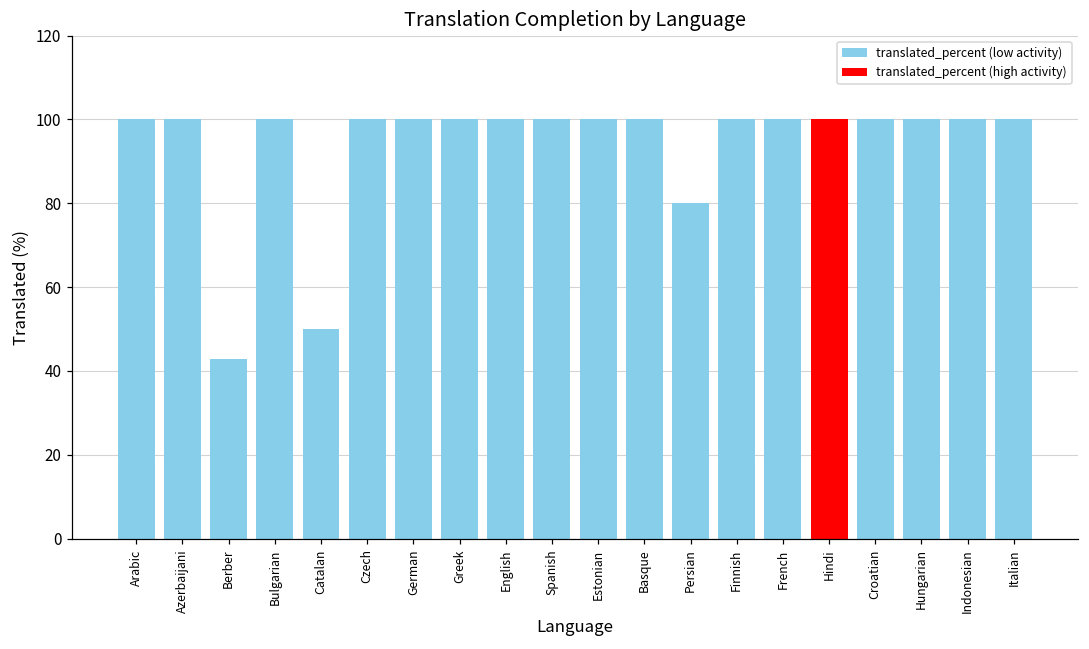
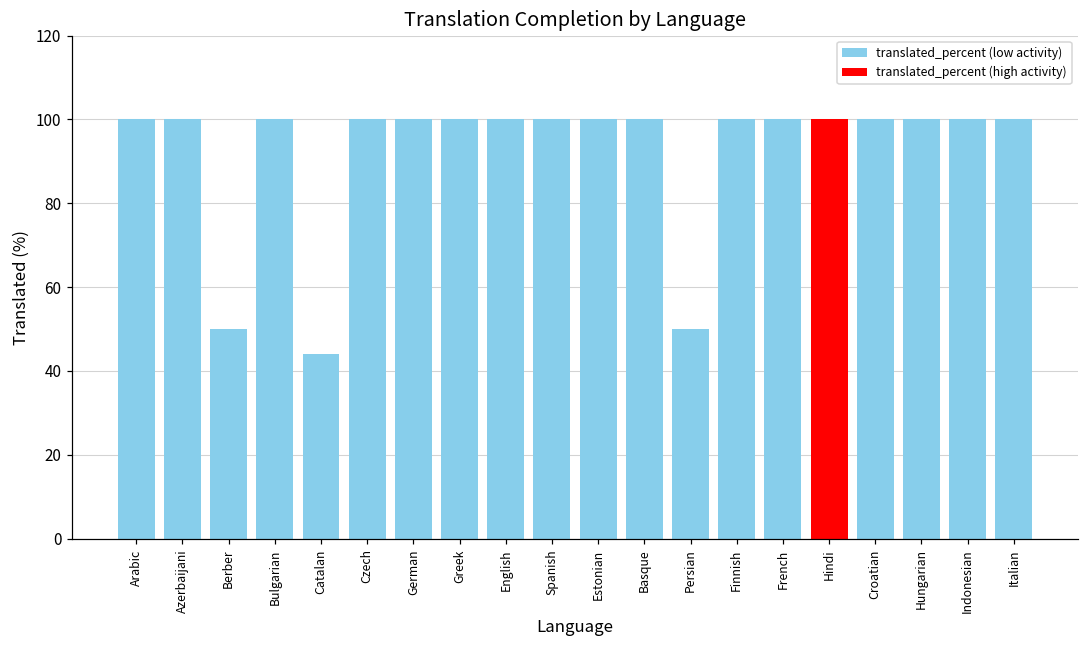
Berber: 43 -> 50
Catalan: 50 -> 44
Persian: 80 -> 50
